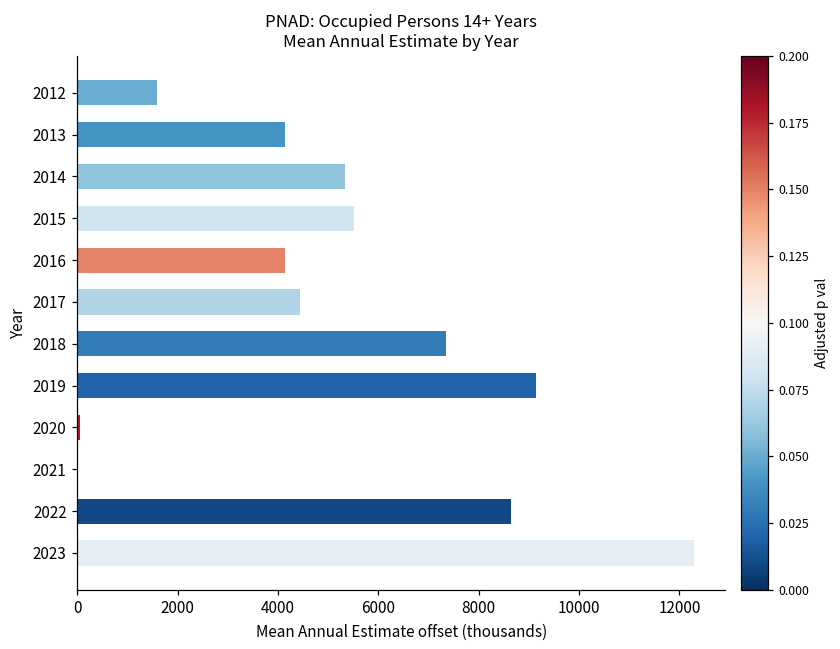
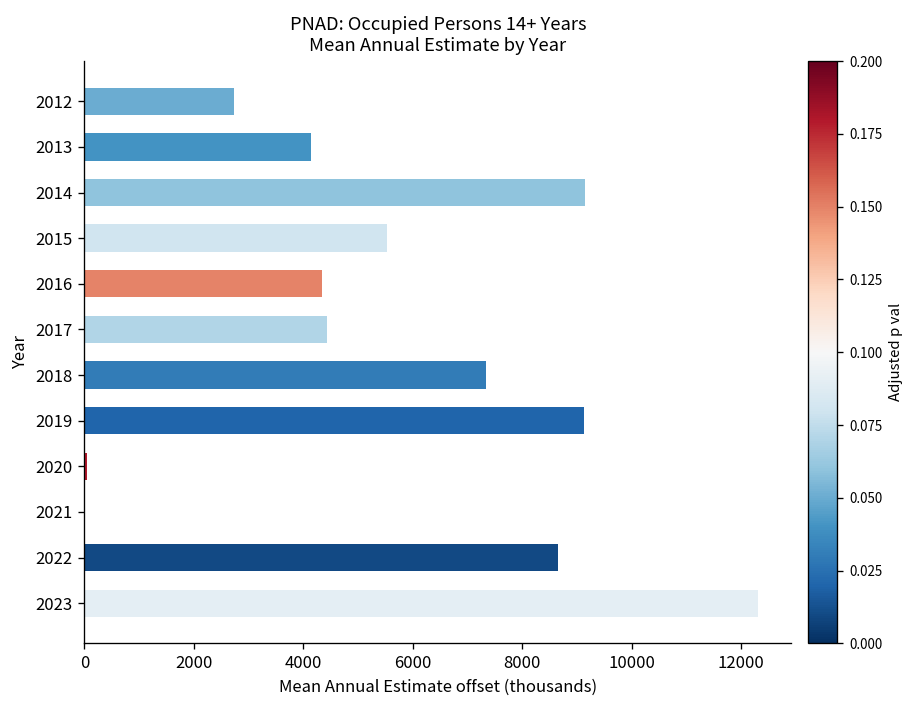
2012: 1600 -> 2700
2014: 5300 -> 9100
2016: 4100 -> 4300
